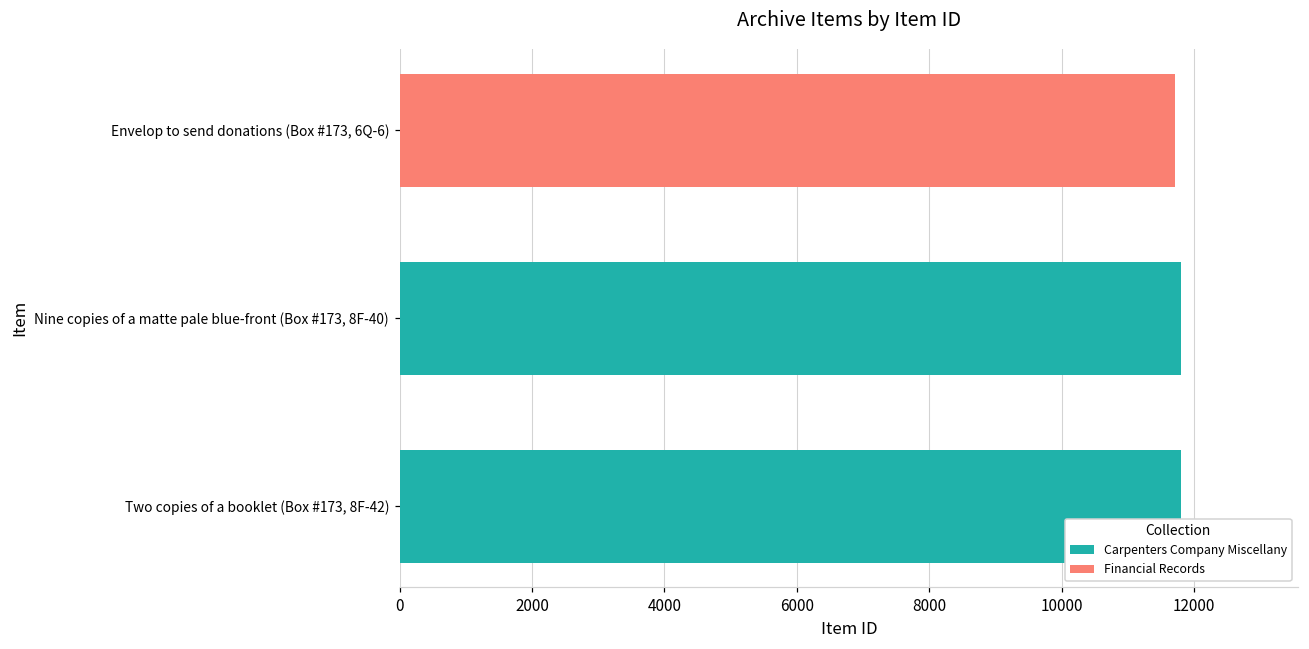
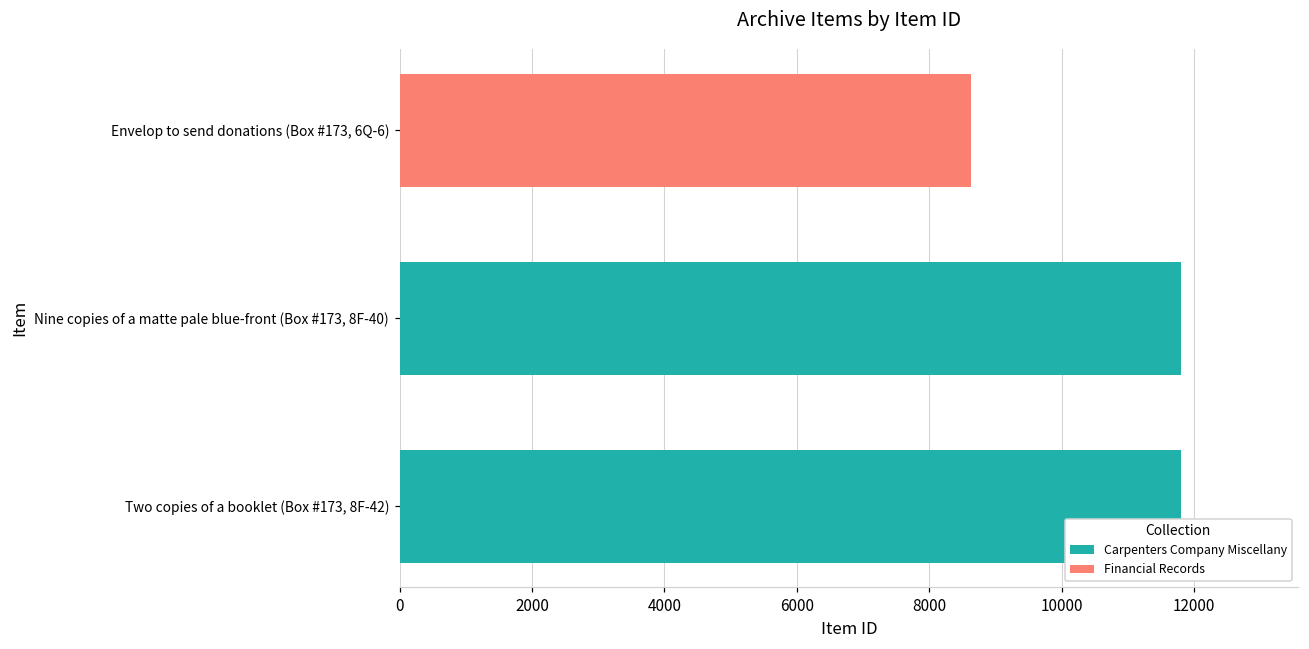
Financial Records, Envelop to send donations (Box #173, 6Q-6): 11700 -> 8600
